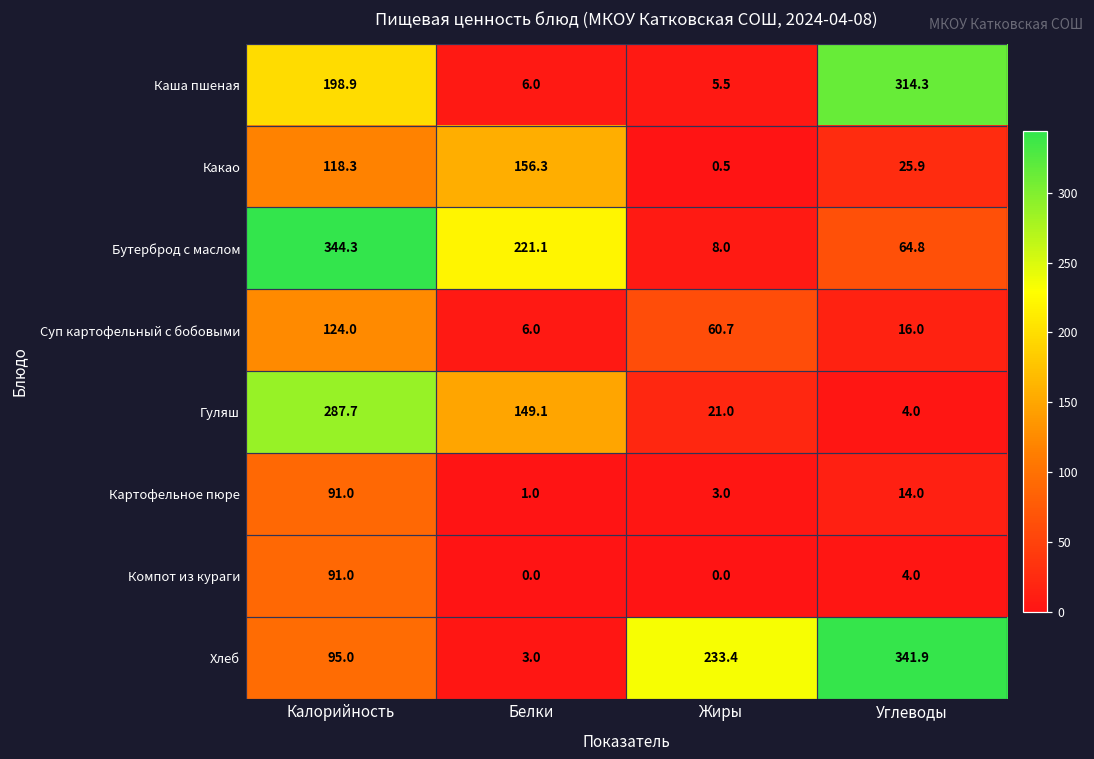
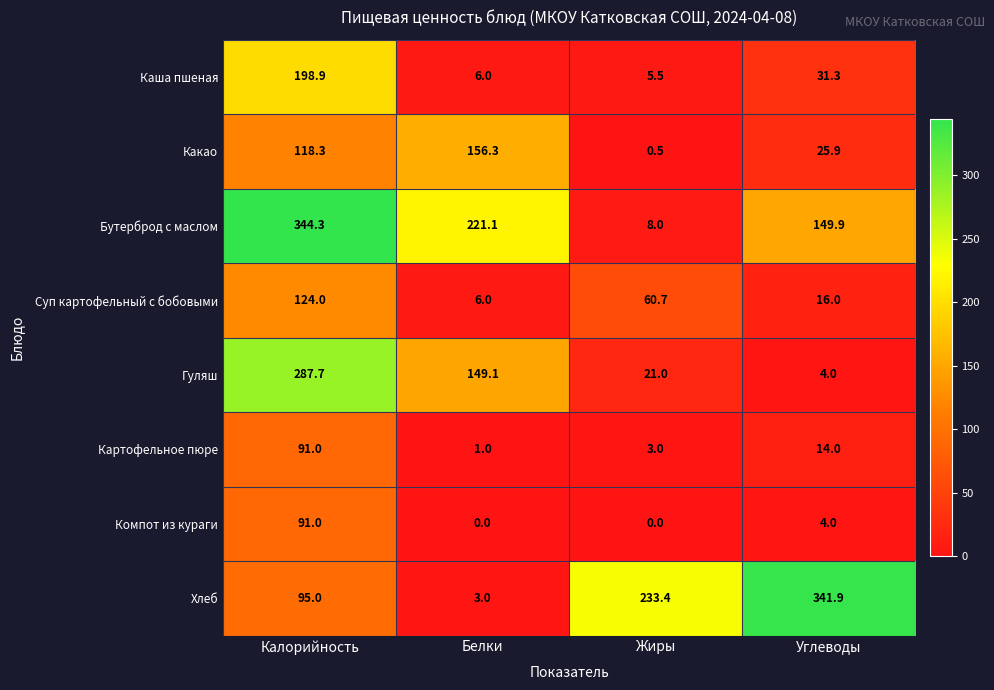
Каша пшеная, Углеводы: 314.3 -> 31.3
Бутерброд с маслом, Углеводы: 64.8 -> 149.9
